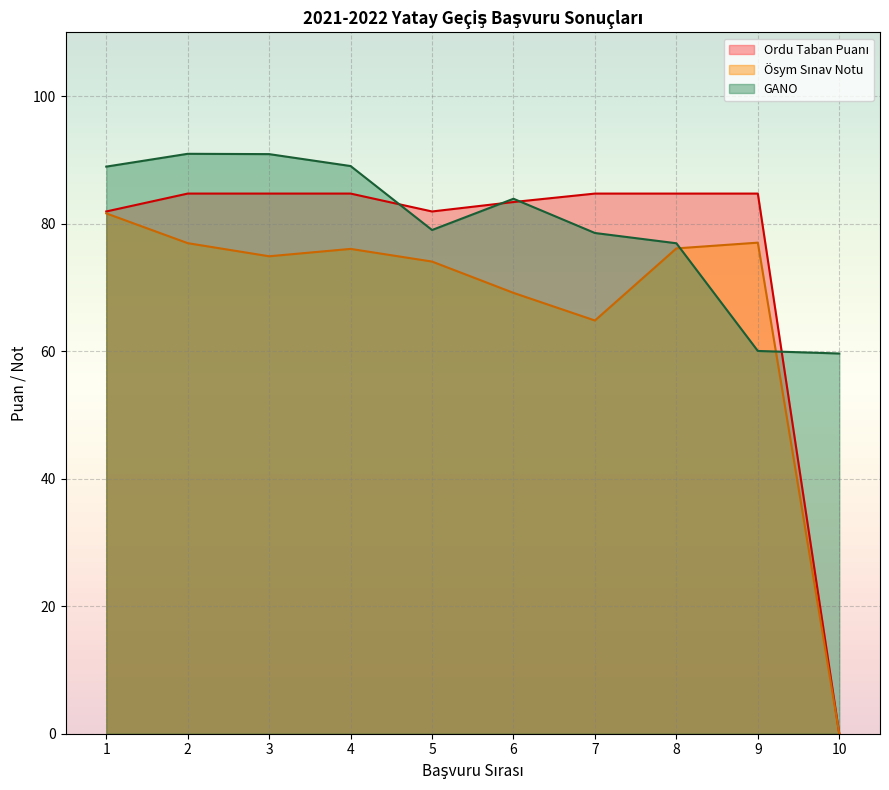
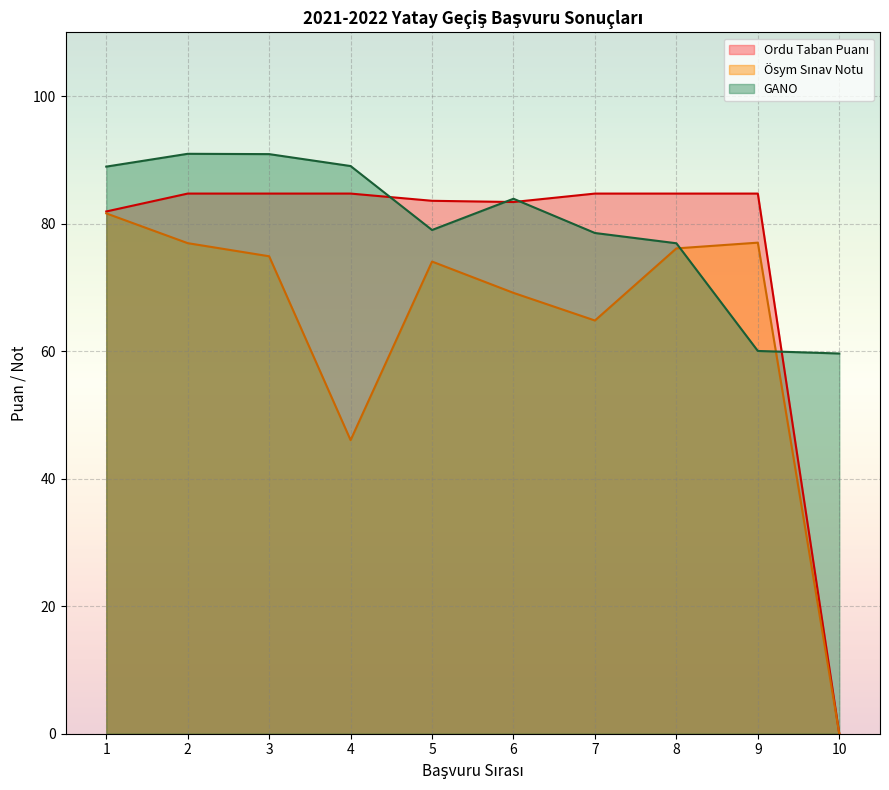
Ösym Sınav Notu, 4: 76 -> 46
Ordu Taban Puanı, 5: 82 -> 84
